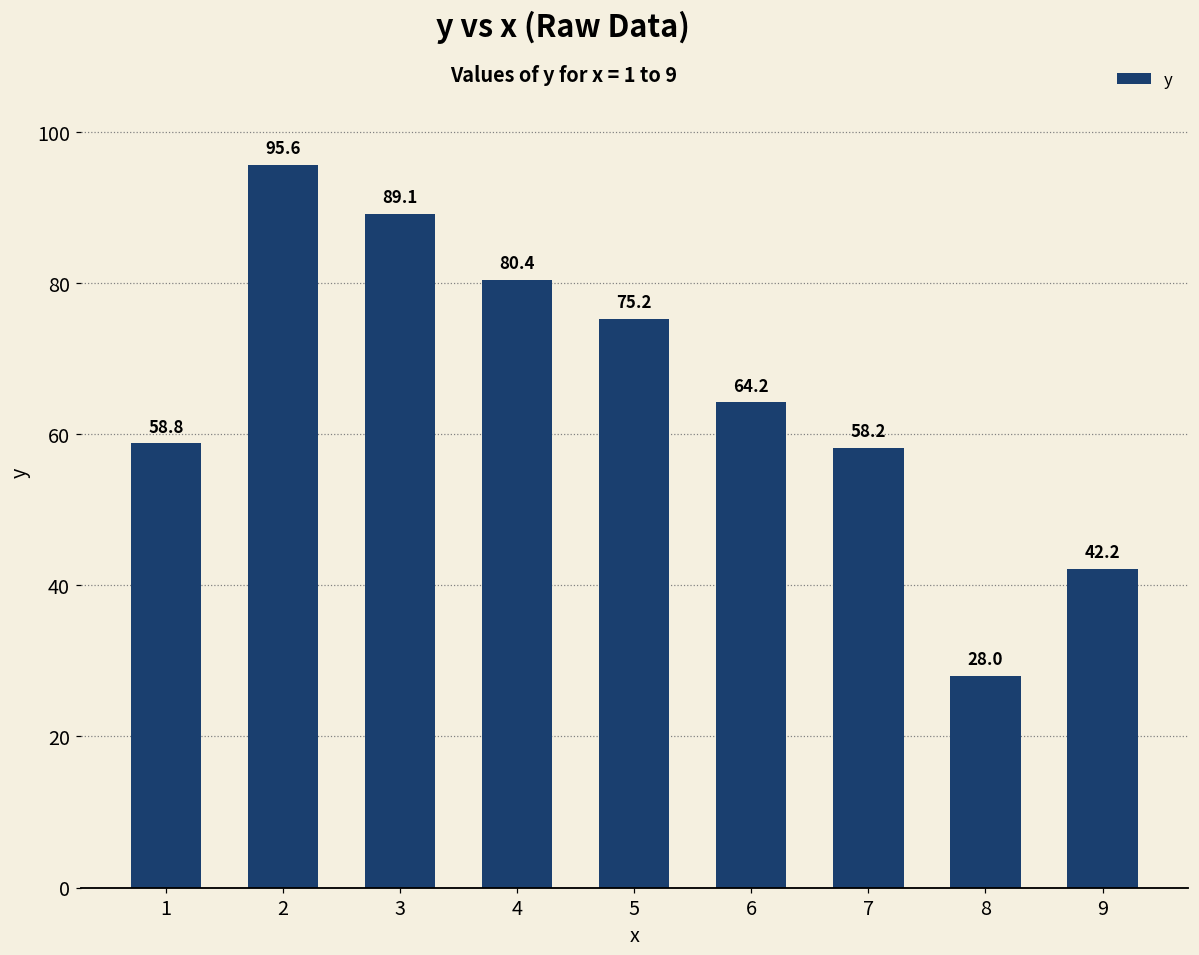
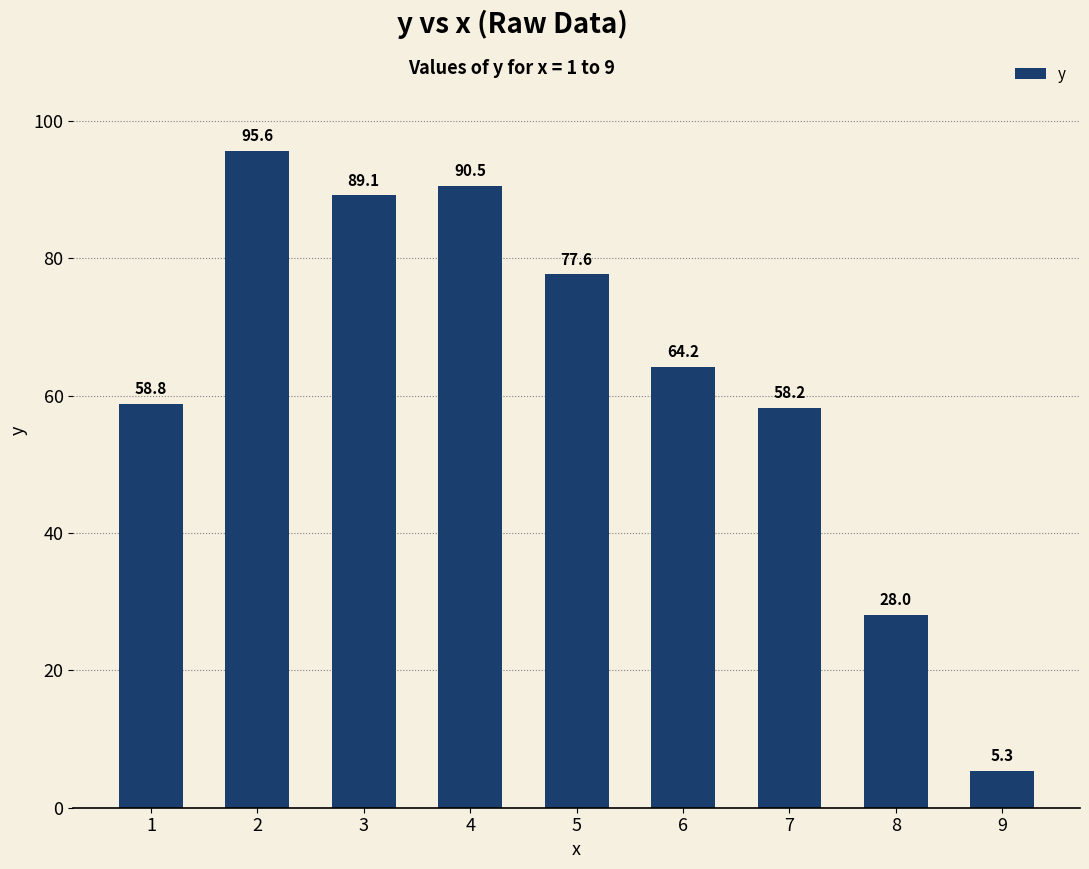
4: 80.4 -> 90.5
5: 75.2 -> 77.6
9: 42.2 -> 5.3
